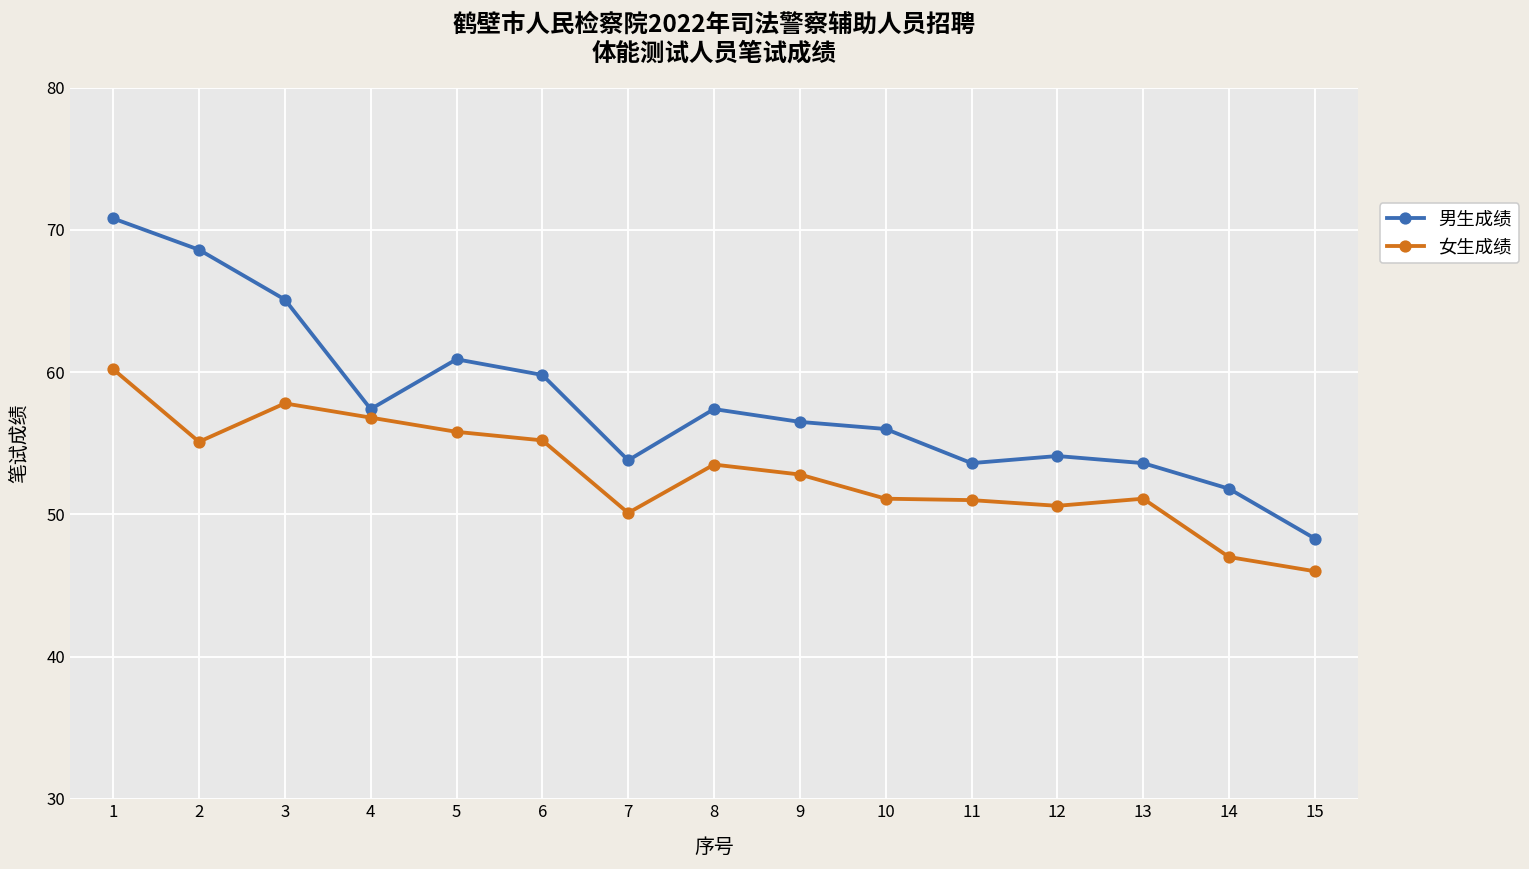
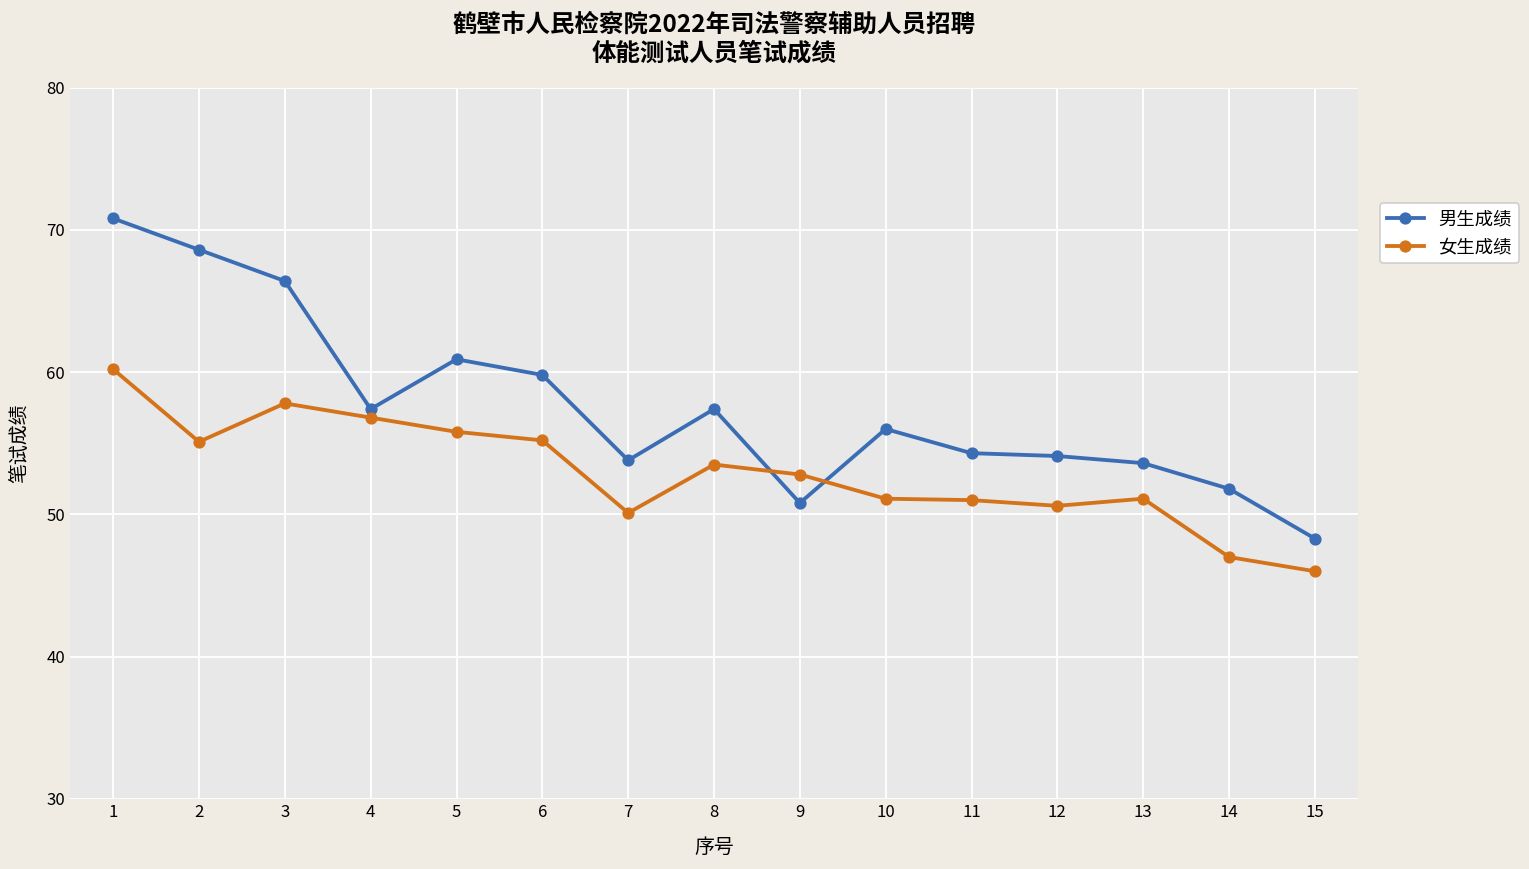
男生成绩, 3: 65.1 -> 66.4
男生成绩, 9: 56.5 -> 50.8
男生成绩, 11: 53.6 -> 54.3
